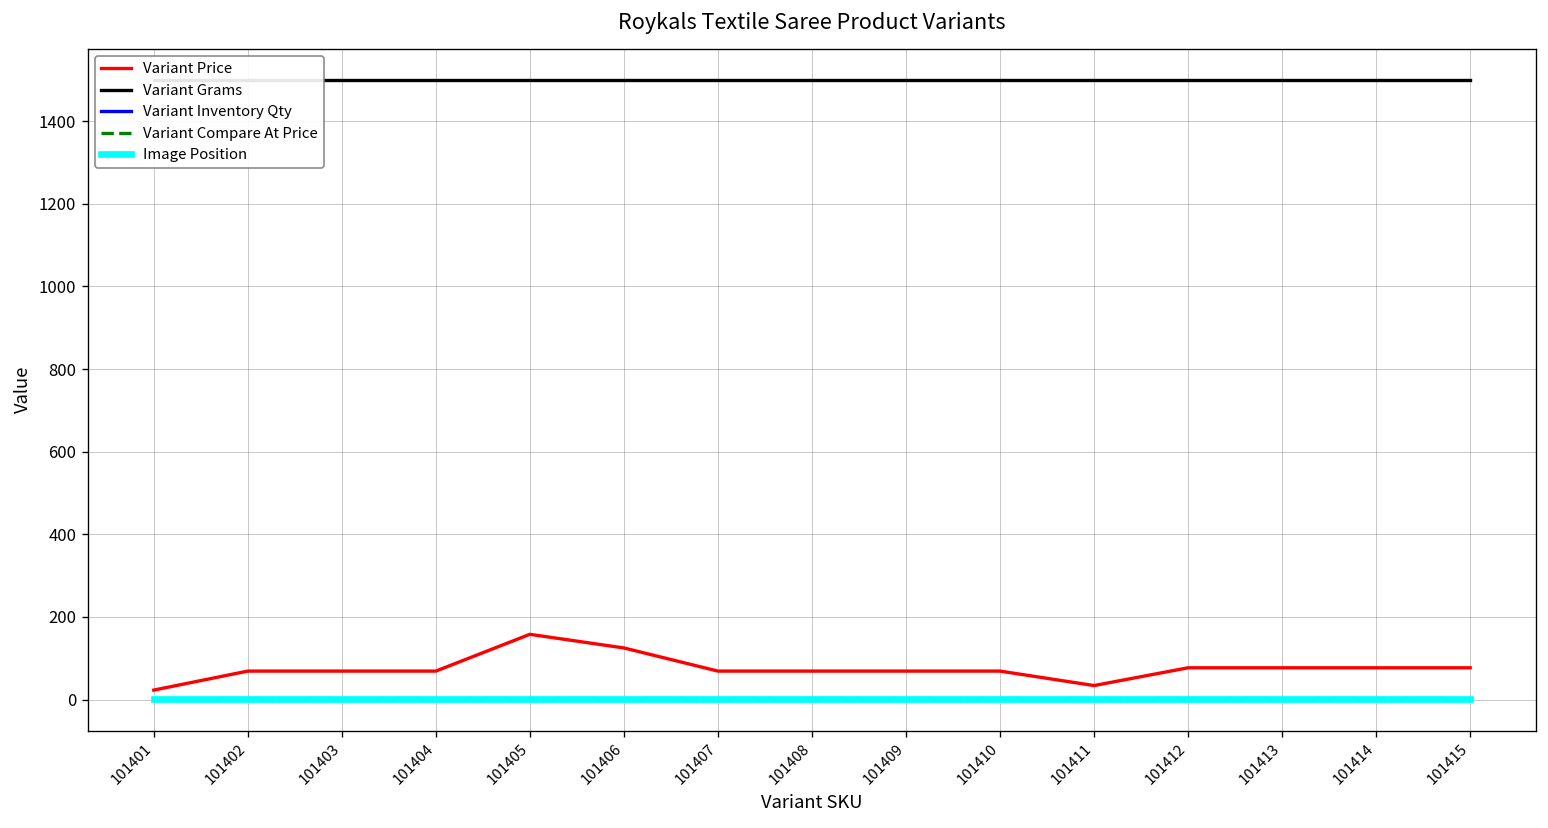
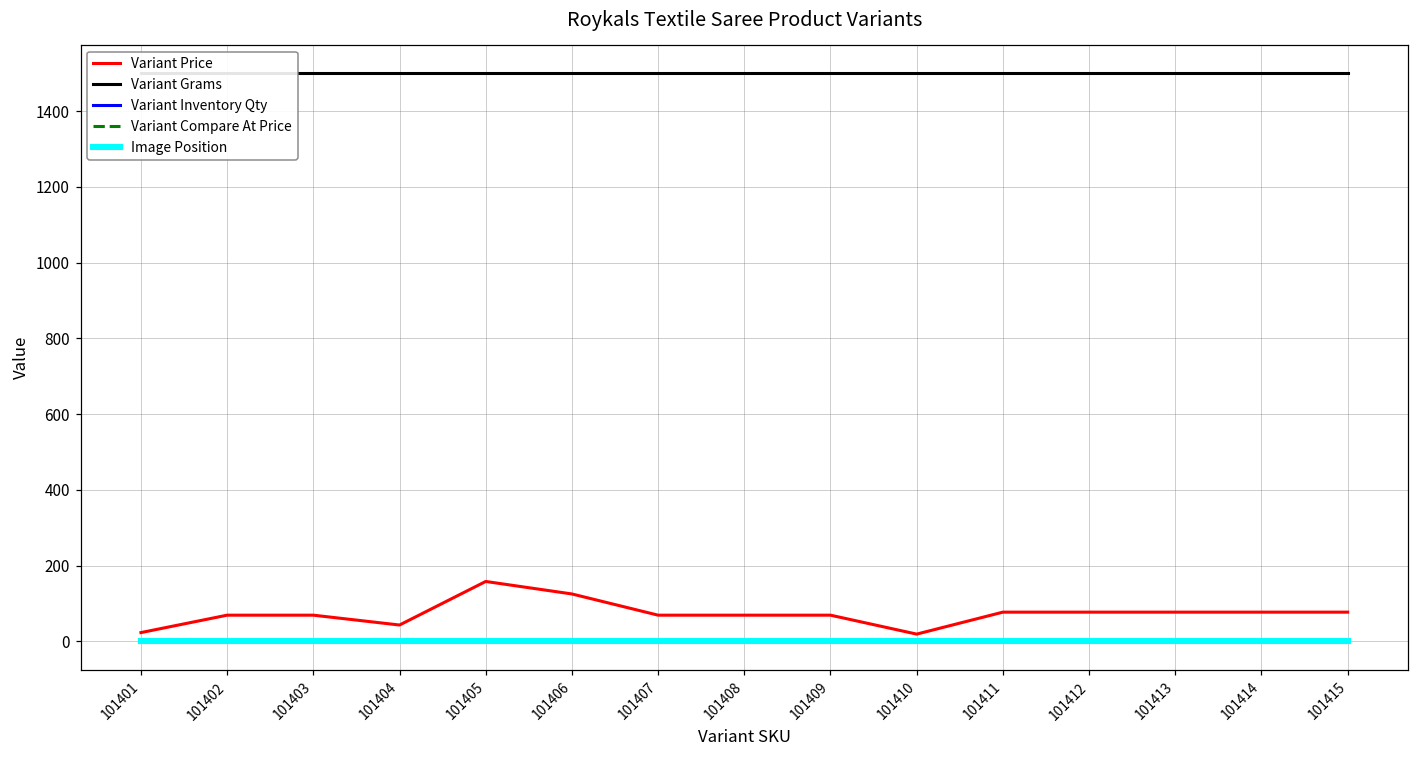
Variant Price, 101404: 70 -> 40
Variant Price, 101410: 70 -> 20
Variant Price, 101411: 30 -> 80
